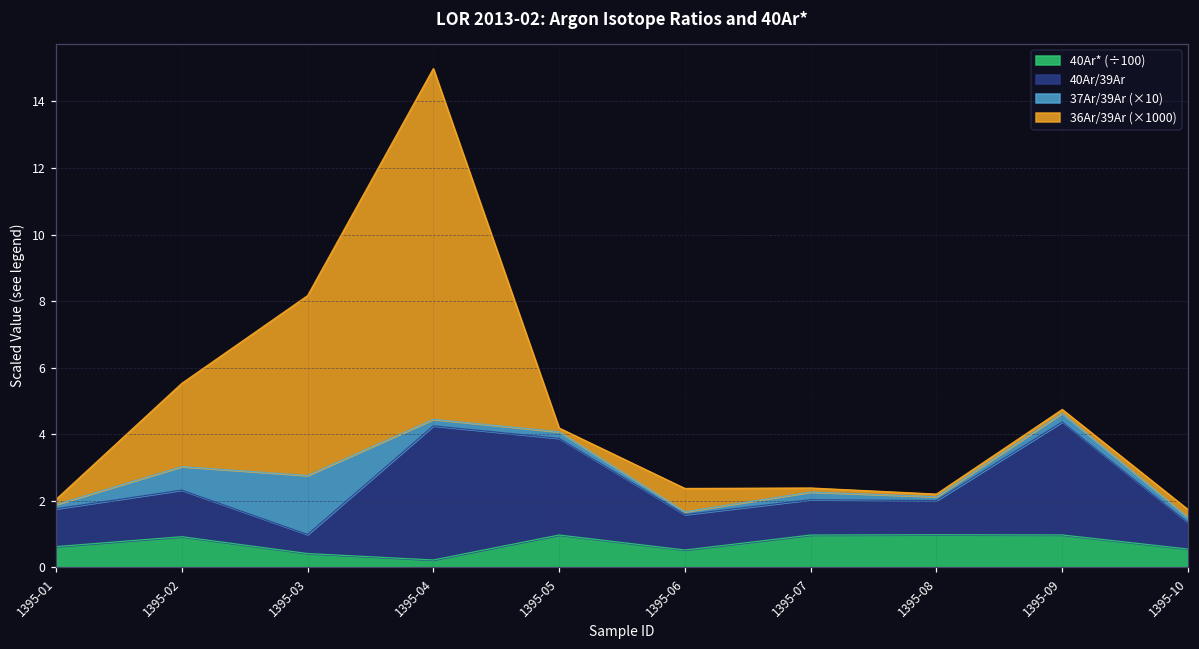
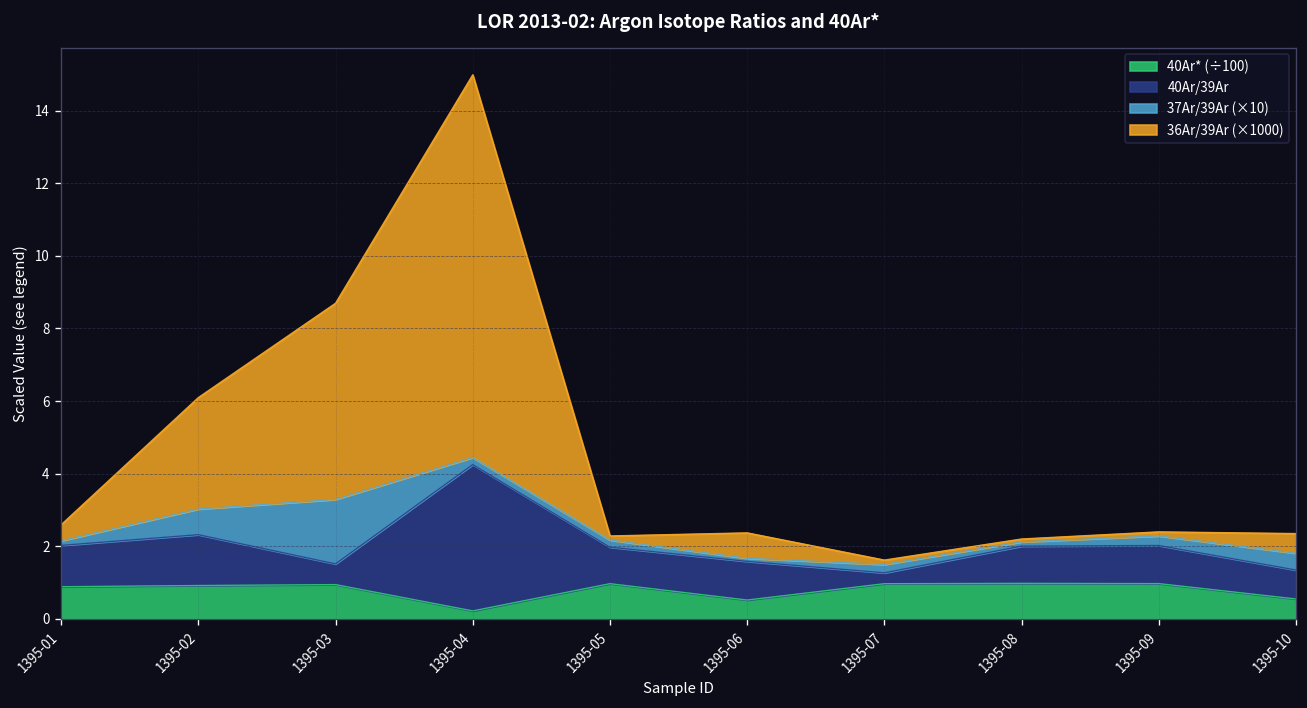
40Ar* (÷100), 1395-01: 0.6 -> 0.9
36Ar/39Ar (×1000), 1395-01: 0.2 -> 0.4
36Ar/39Ar (×1000), 1395-02: 2.5 -> 3.1
40Ar* (÷100), 1395-03: 0.4 -> 0.9
40Ar/39Ar, 1395-05: 2.9 -> 1.0
40Ar/39Ar, 1395-07: 1.1 -> 0.3
40Ar/39Ar, 1395-09: 3.4 -> 1.0
37Ar/39Ar (×10), 1395-10: 0.1 -> 0.5
36Ar/39Ar (×1000), 1395-10: 0.2 -> 0.5
